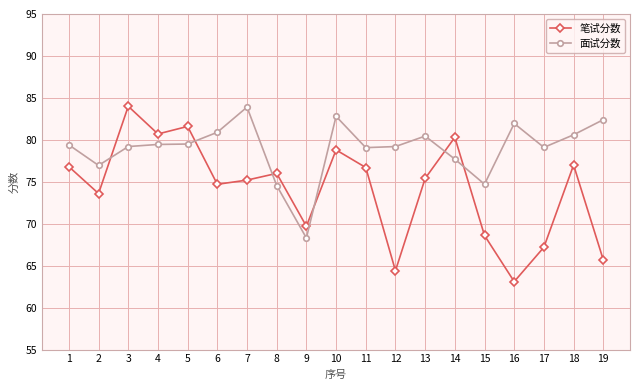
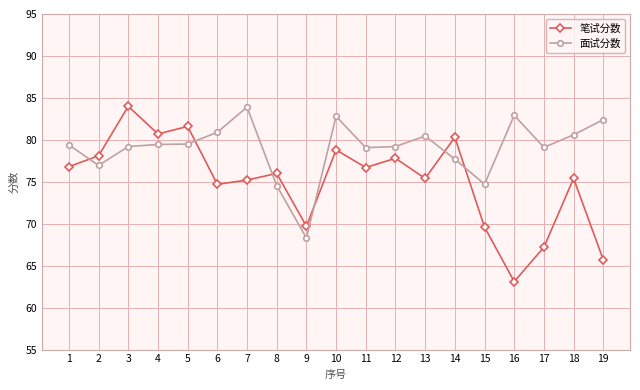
笔试分数, 2: 74 -> 78
笔试分数, 12: 64 -> 78
笔试分数, 15: 69 -> 70
面试分数, 16: 82 -> 83
笔试分数, 18: 77 -> 75
